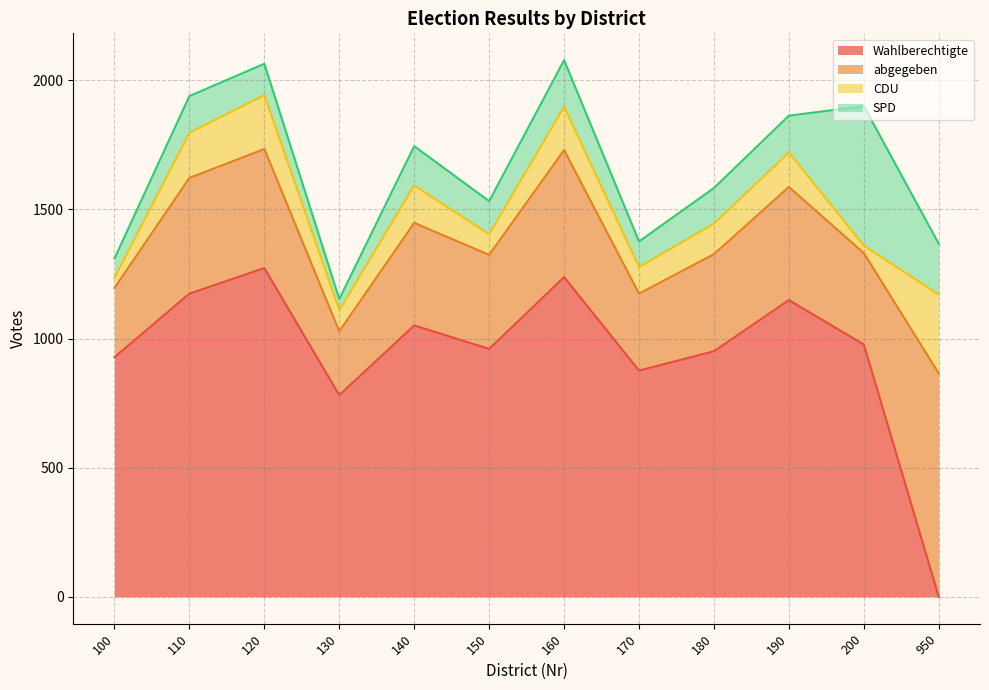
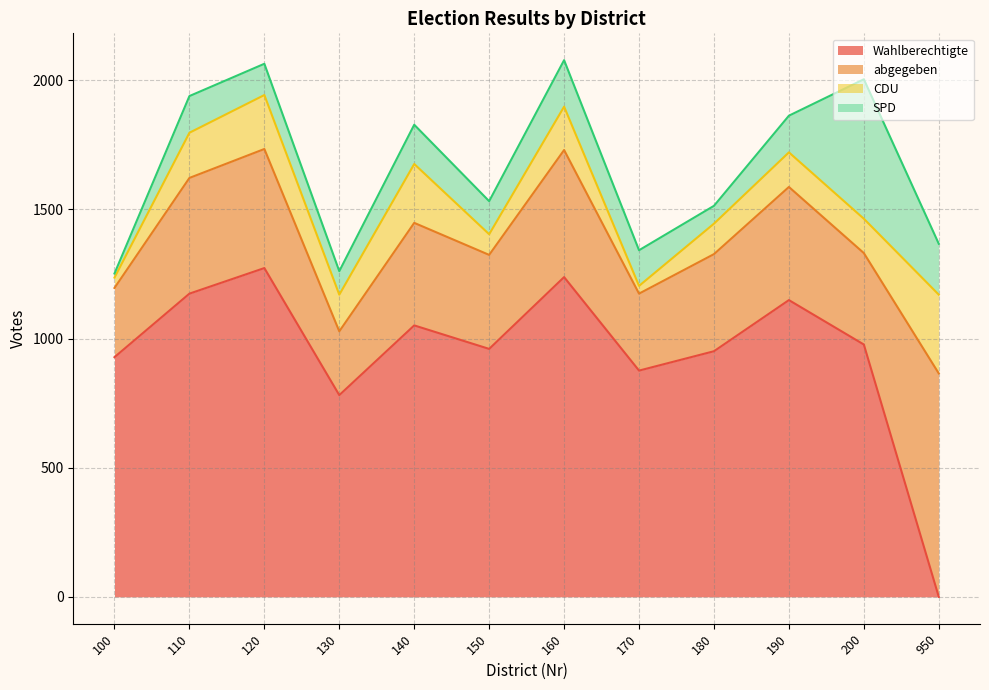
SPD, 100: 70 -> 20
CDU, 130: 80 -> 140
SPD, 130: 40 -> 90
CDU, 140: 150 -> 230
CDU, 170: 100 -> 30
SPD, 170: 100 -> 140
SPD, 180: 140 -> 70
CDU, 200: 30 -> 130
